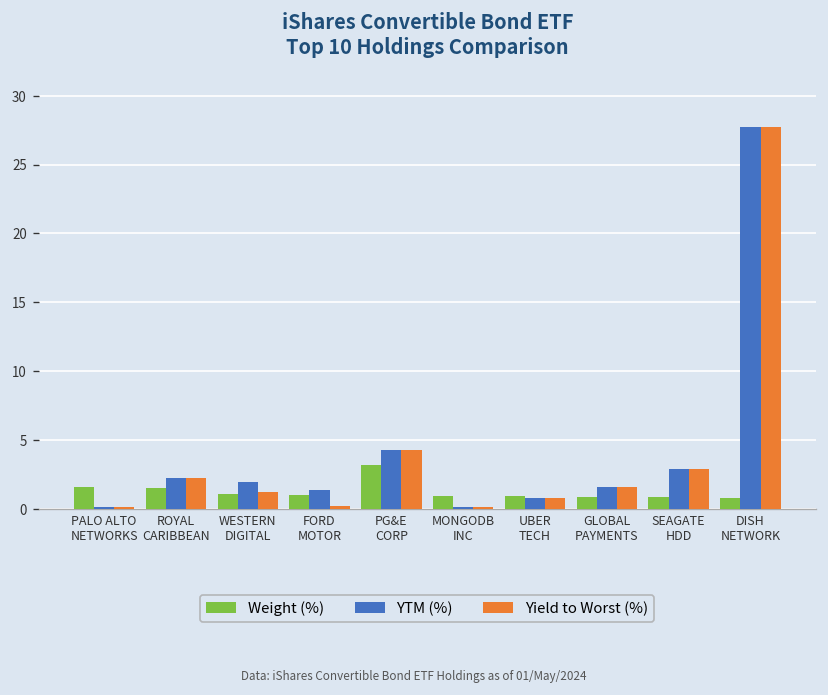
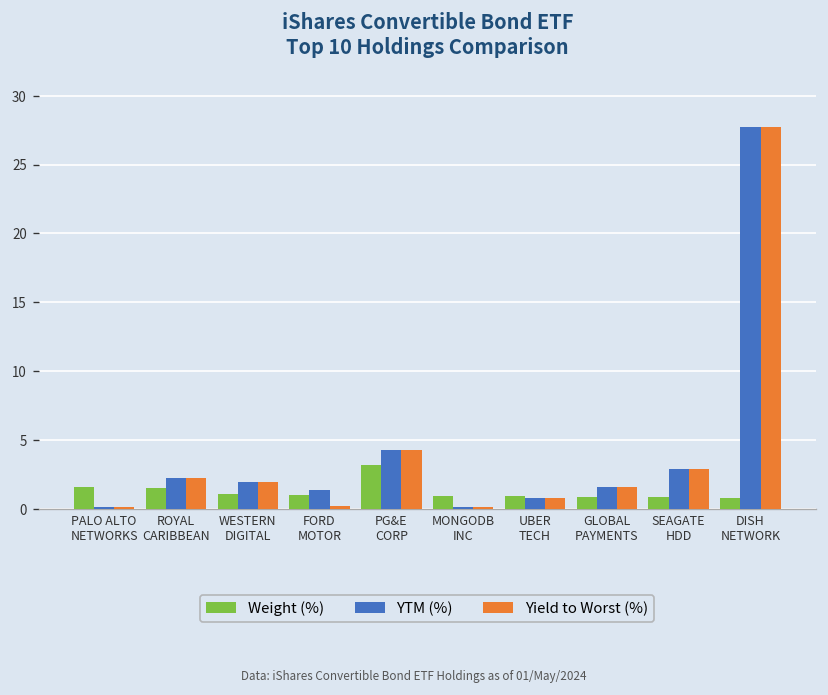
Yield to Worst (%), WESTERN DIGITAL: 1.2 -> 2.0
